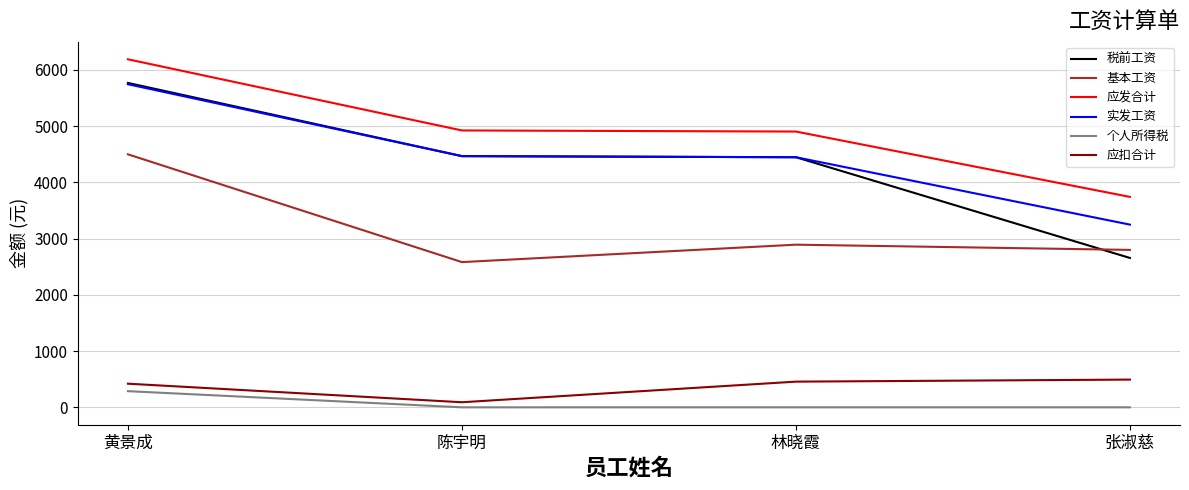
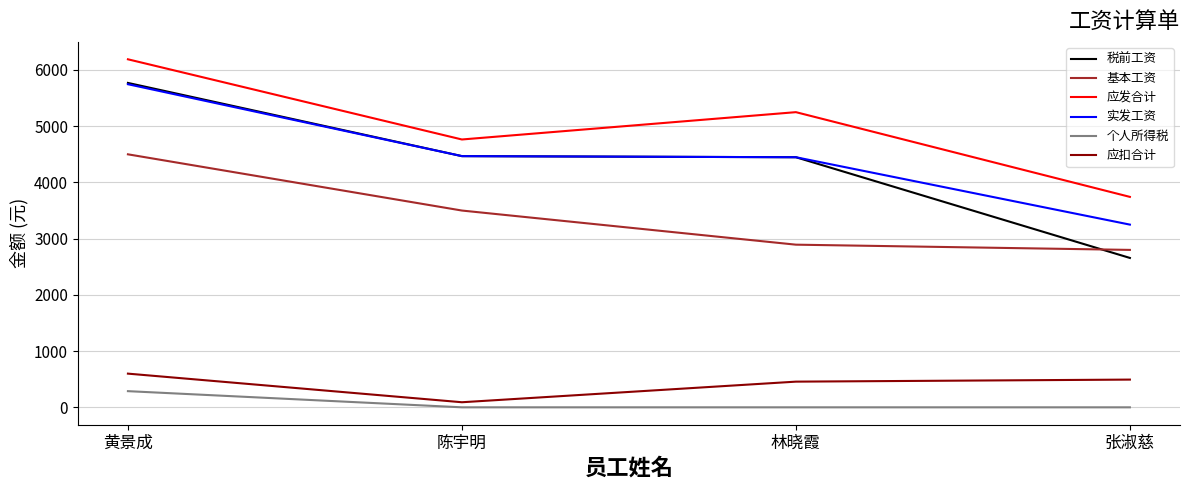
应扣合计, 黄景成: 400 -> 600
基本工资, 陈宇明: 2600 -> 3500
应发合计, 陈宇明: 4900 -> 4800
应发合计, 林晓霞: 4900 -> 5300
